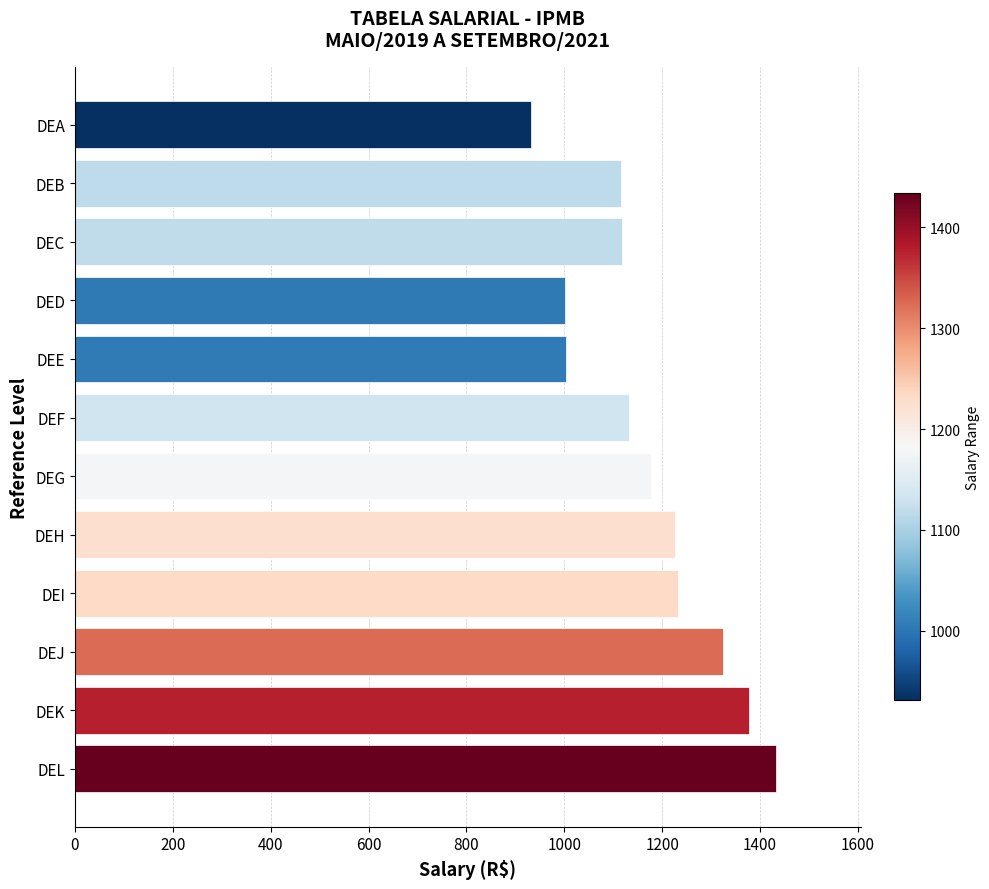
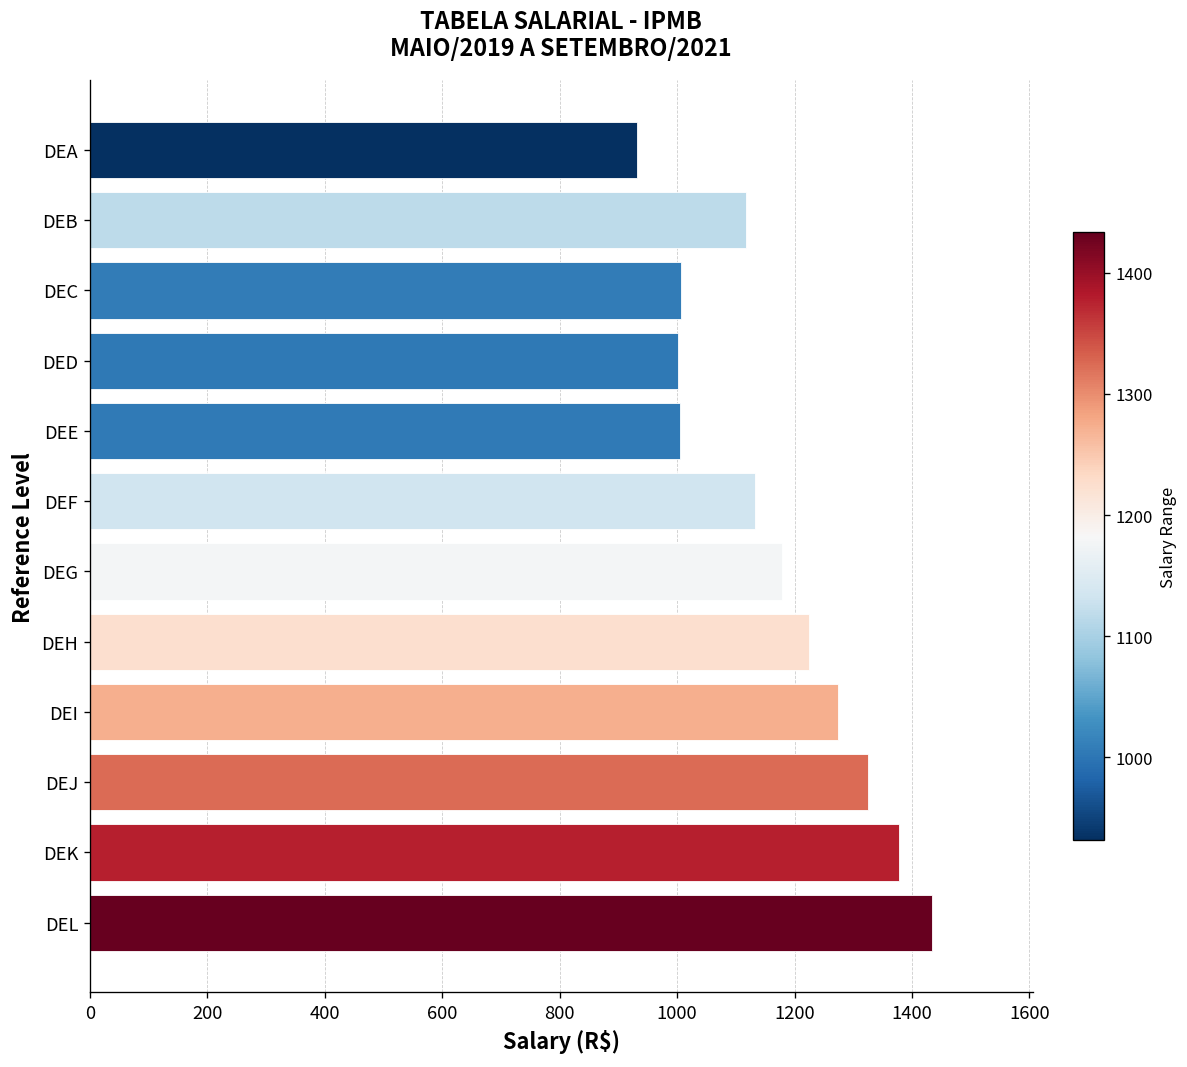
DEC: 1120 -> 1010
DEI: 1230 -> 1270
